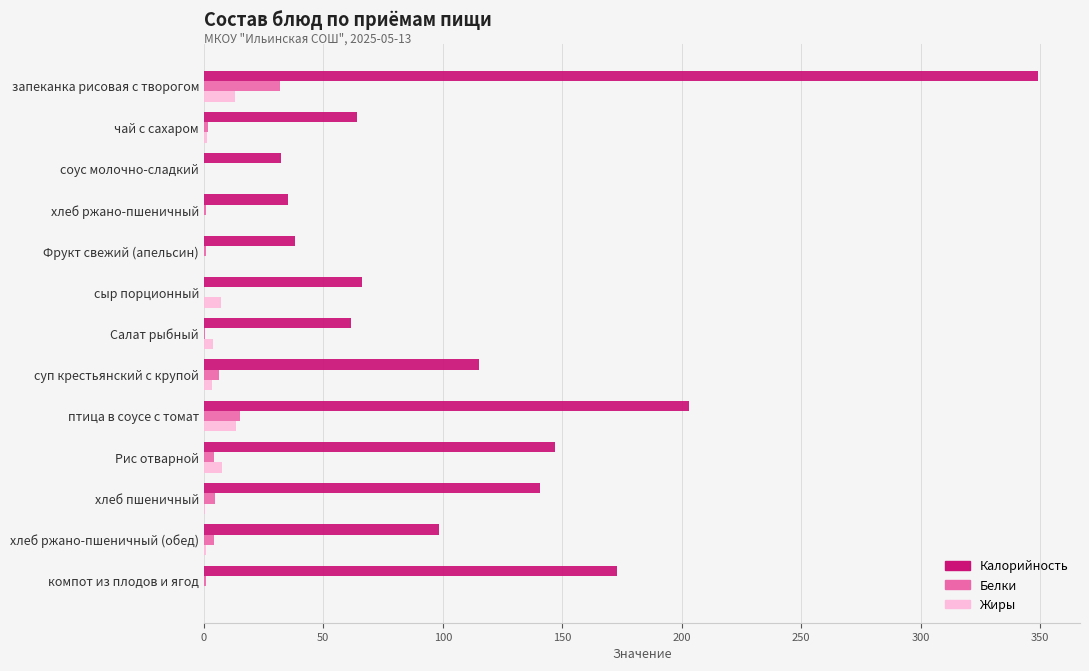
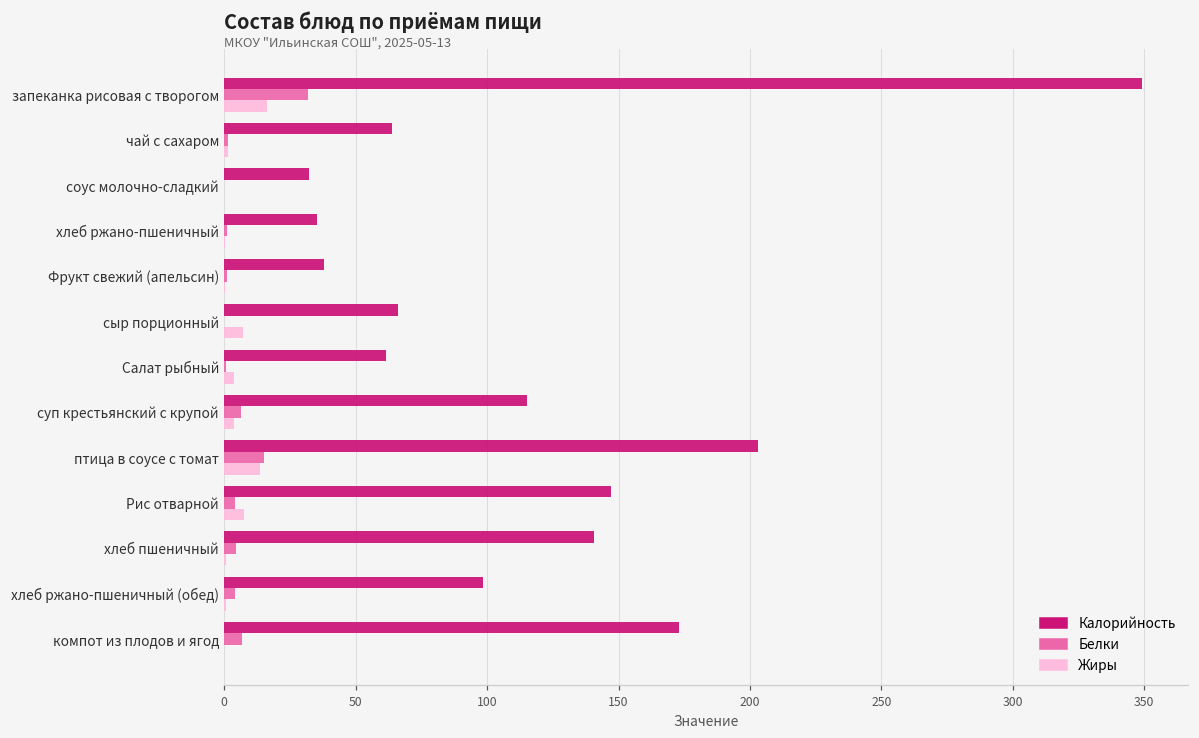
Жиры, запеканка рисовая с творогом: 13 -> 16
Белки, компот из плодов и ягод: 1 -> 7
